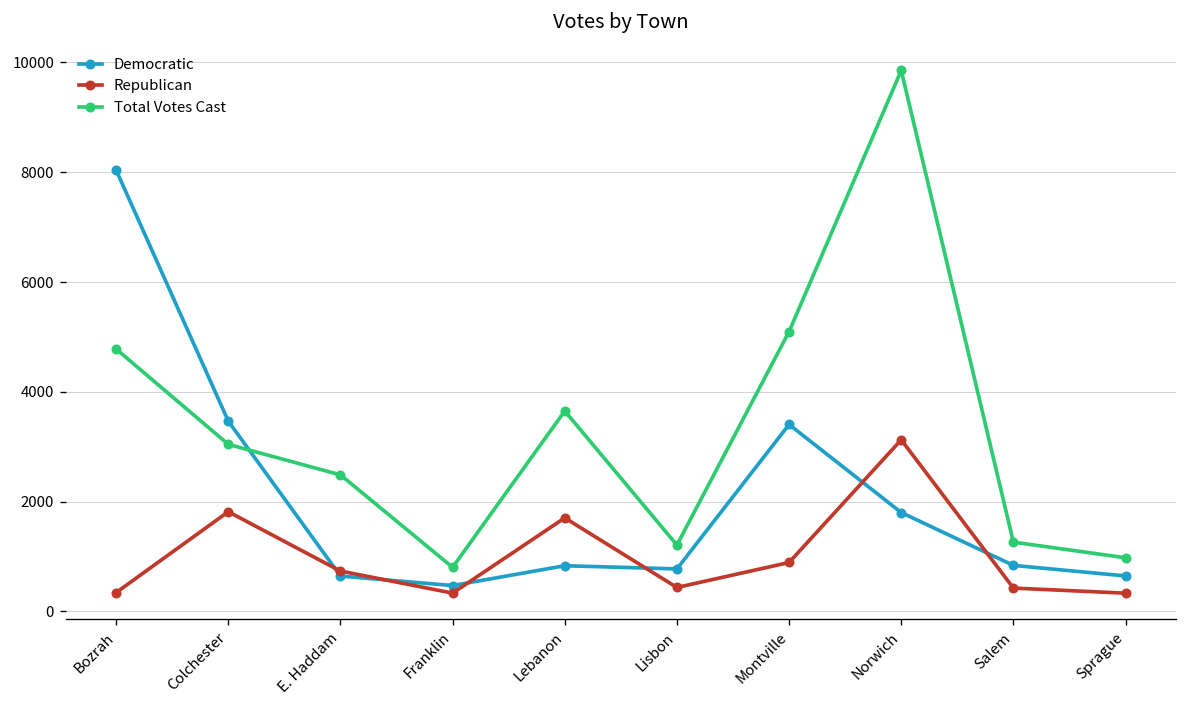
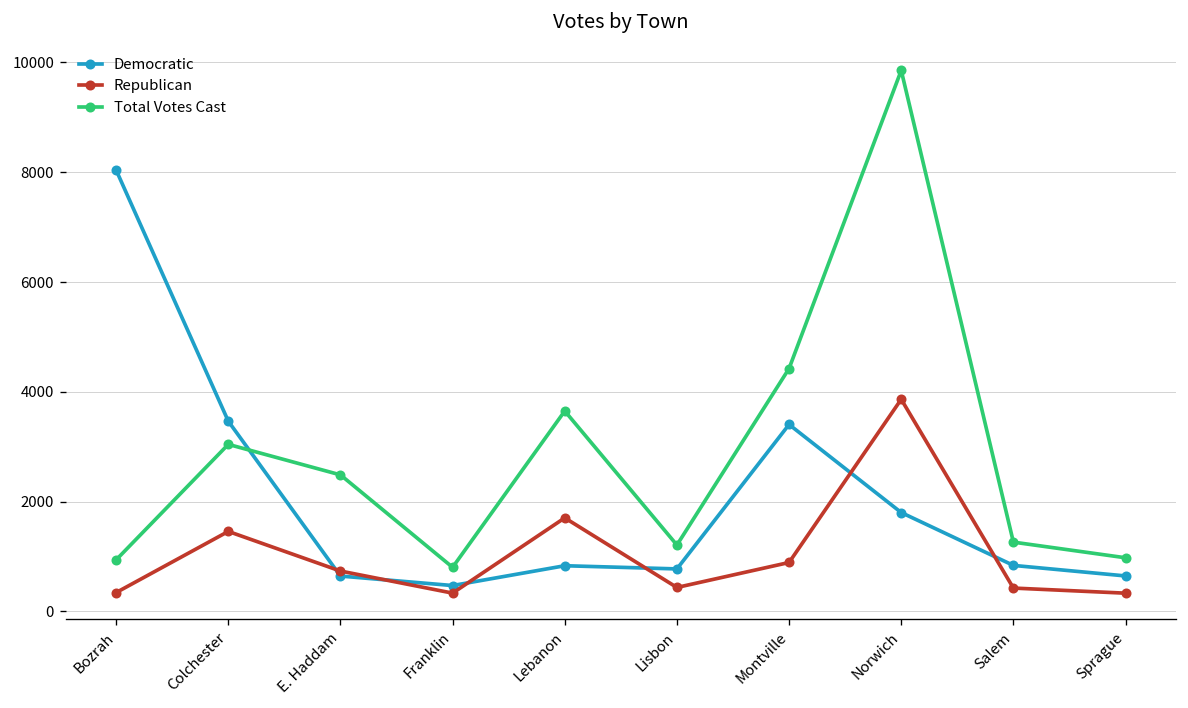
Total Votes Cast, Bozrah: 4800 -> 900
Republican, Colchester: 1800 -> 1500
Total Votes Cast, Montville: 5100 -> 4400
Republican, Norwich: 3100 -> 3900
